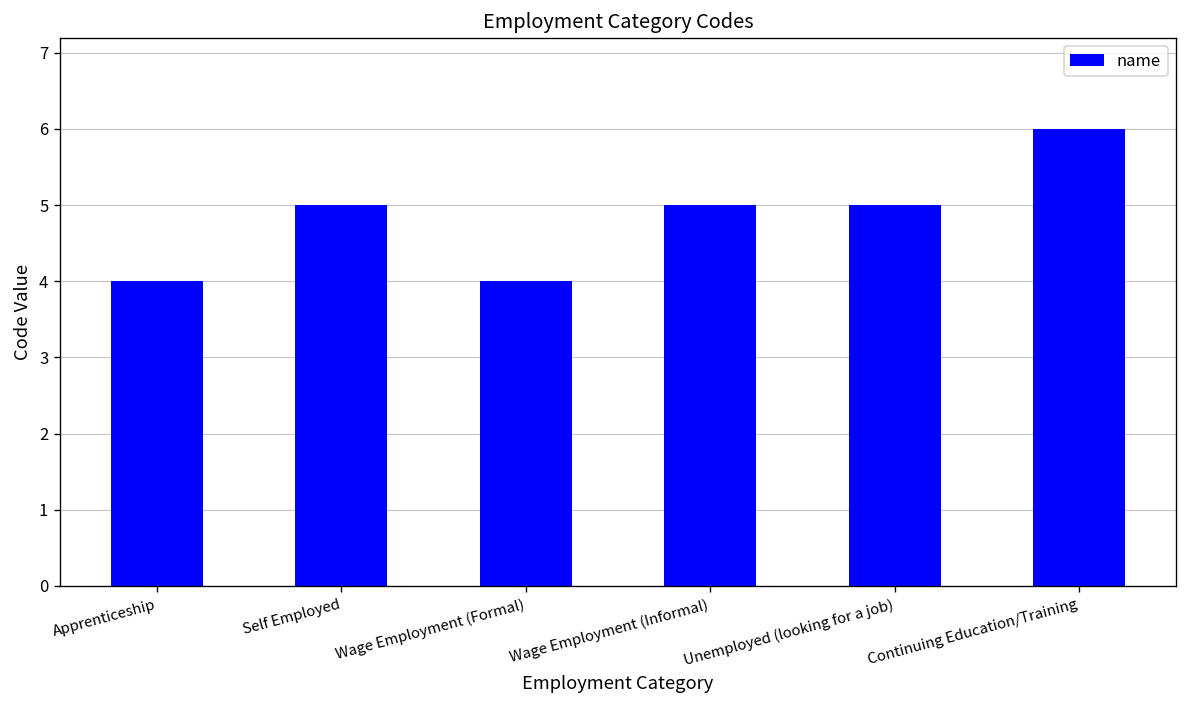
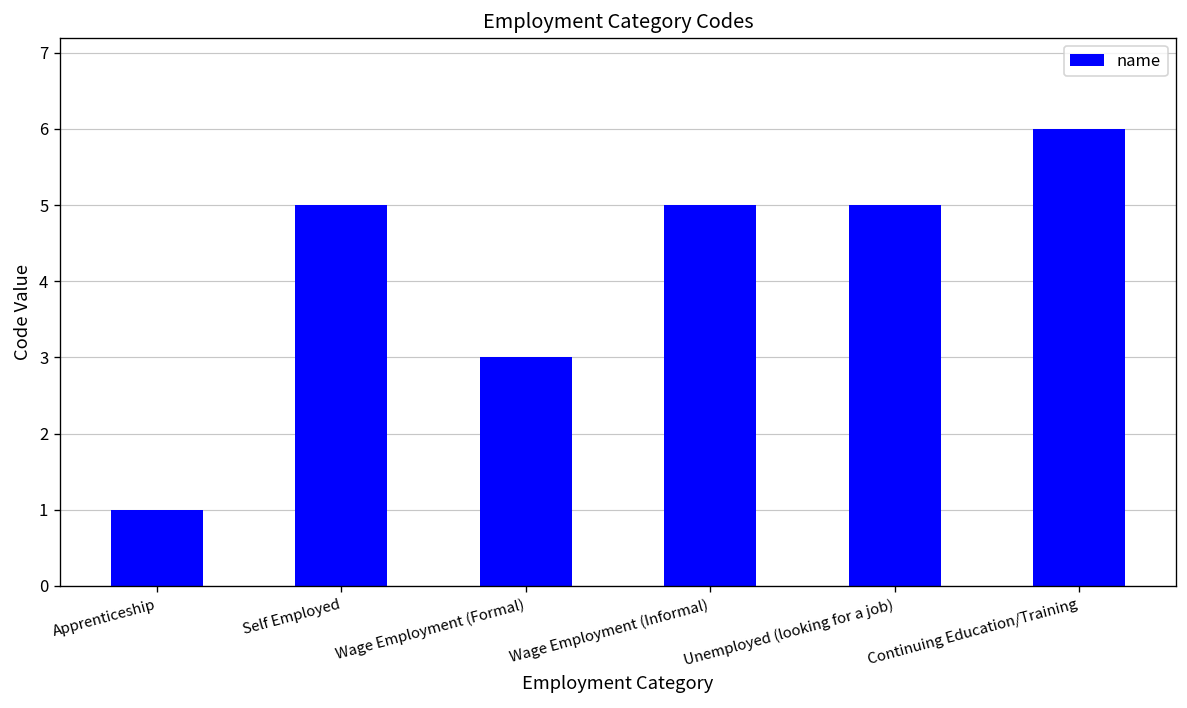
Apprenticeship: 4 -> 1
Wage Employment (Formal): 4 -> 3
